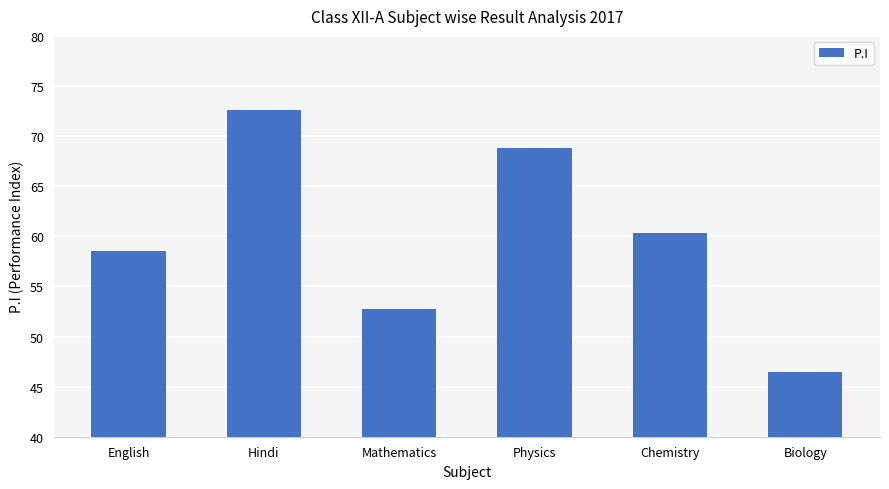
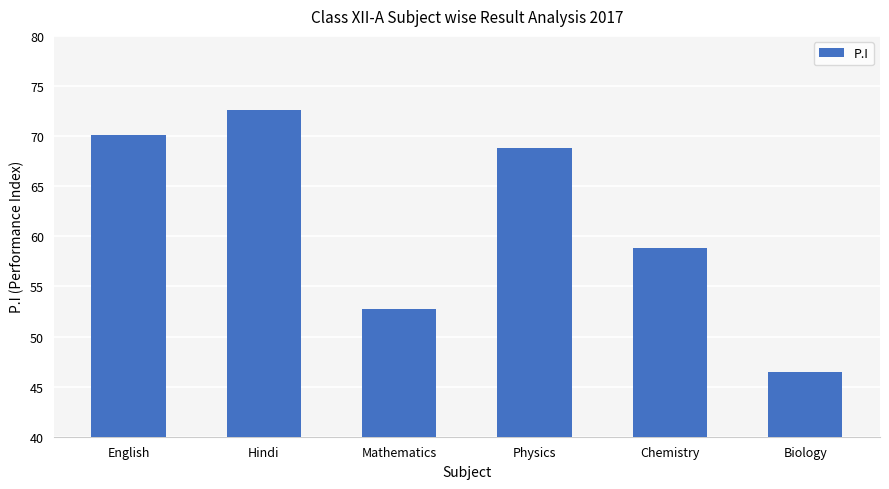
English: 58.5 -> 70.1
Chemistry: 60.4 -> 58.8
